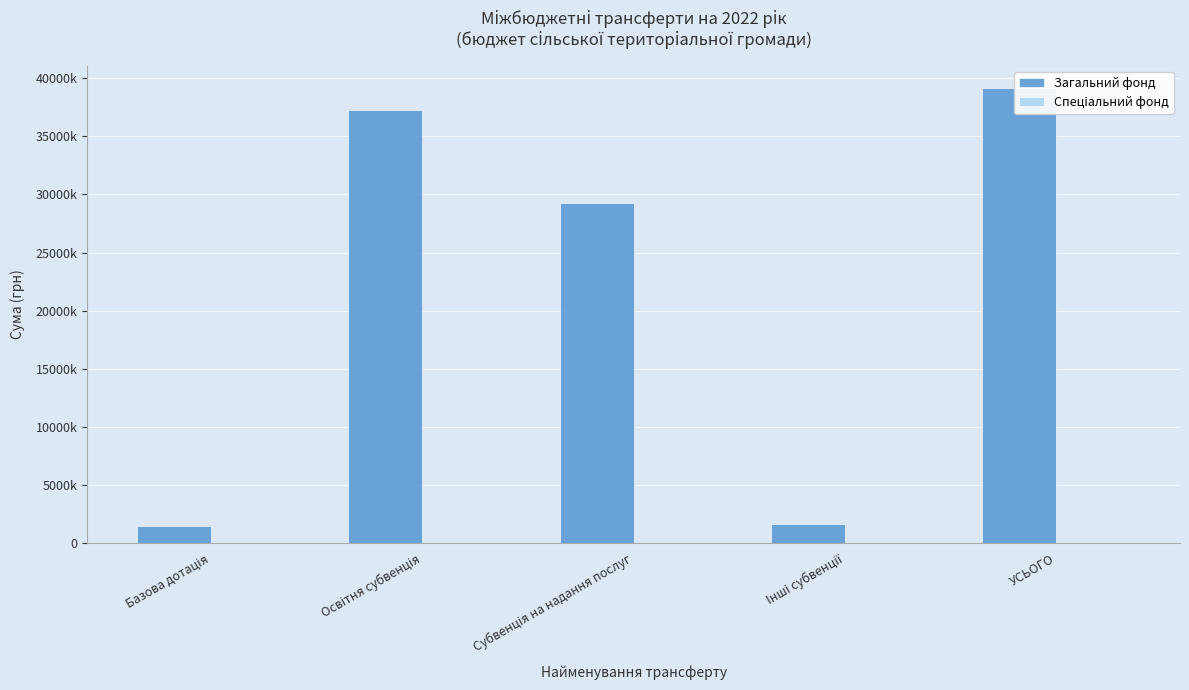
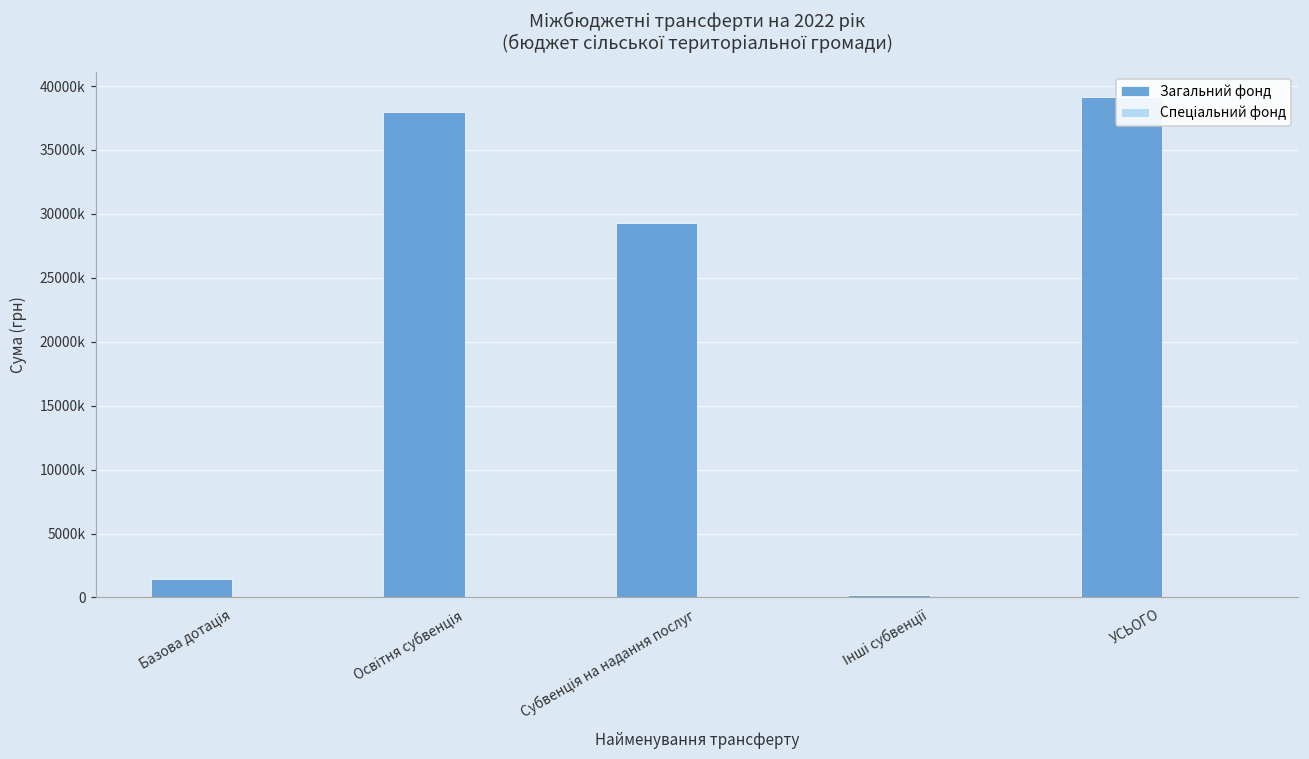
Загальний фонд, Освітня субвенція: 37300000 -> 38000000
Загальний фонд, Інші субвенції: 1600000 -> 200000
